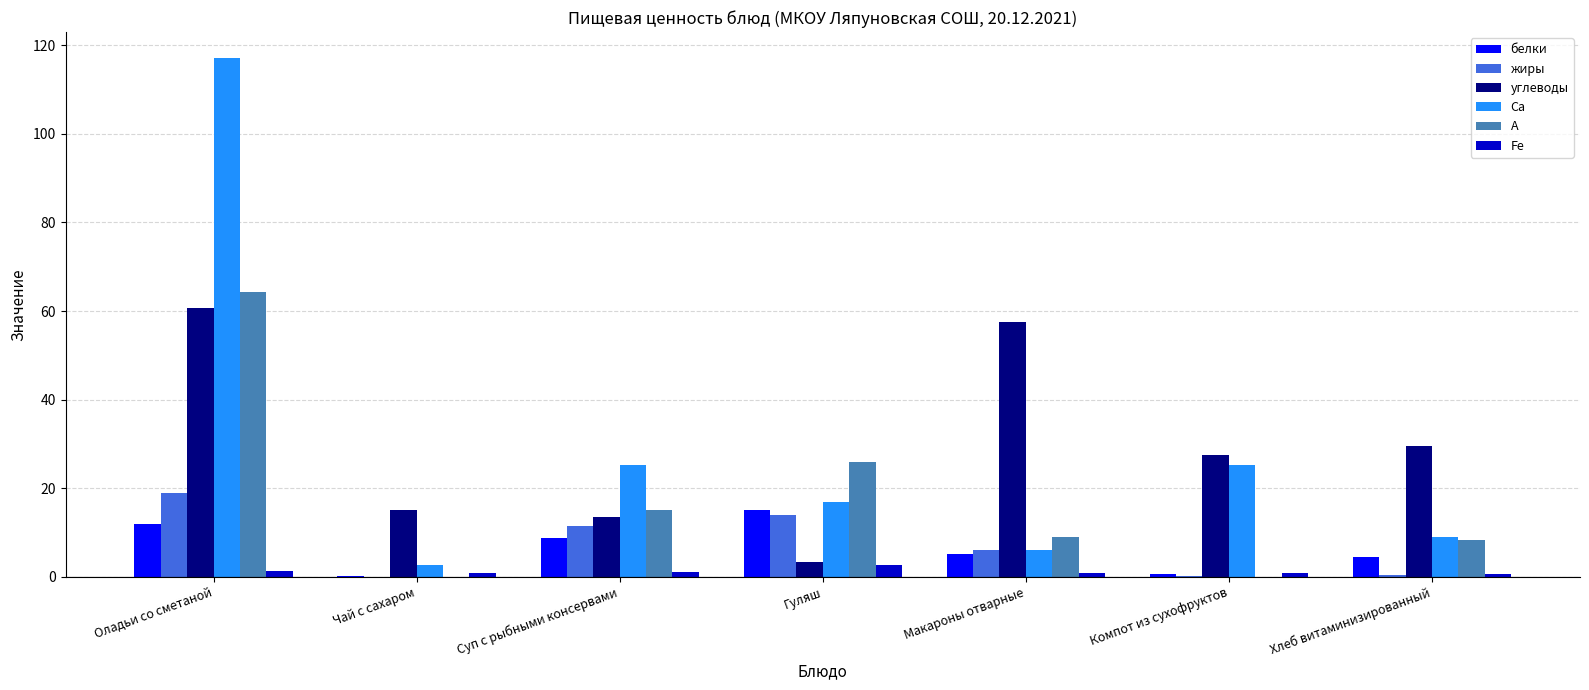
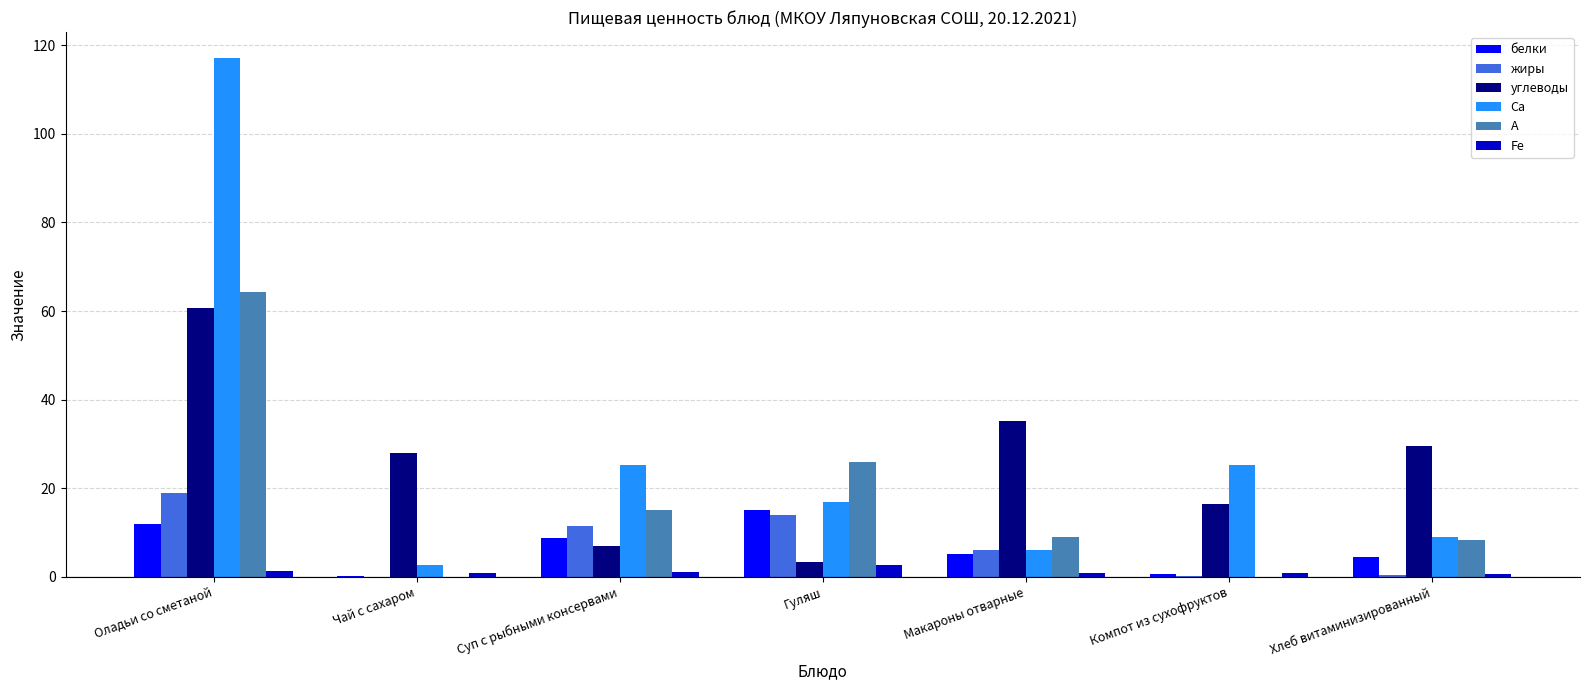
углеводы, Чай с сахаром: 15 -> 28
углеводы, Суп с рыбными консервами: 13 -> 7
углеводы, Макароны отварные: 57 -> 35
углеводы, Компот из сухофруктов: 27 -> 16
